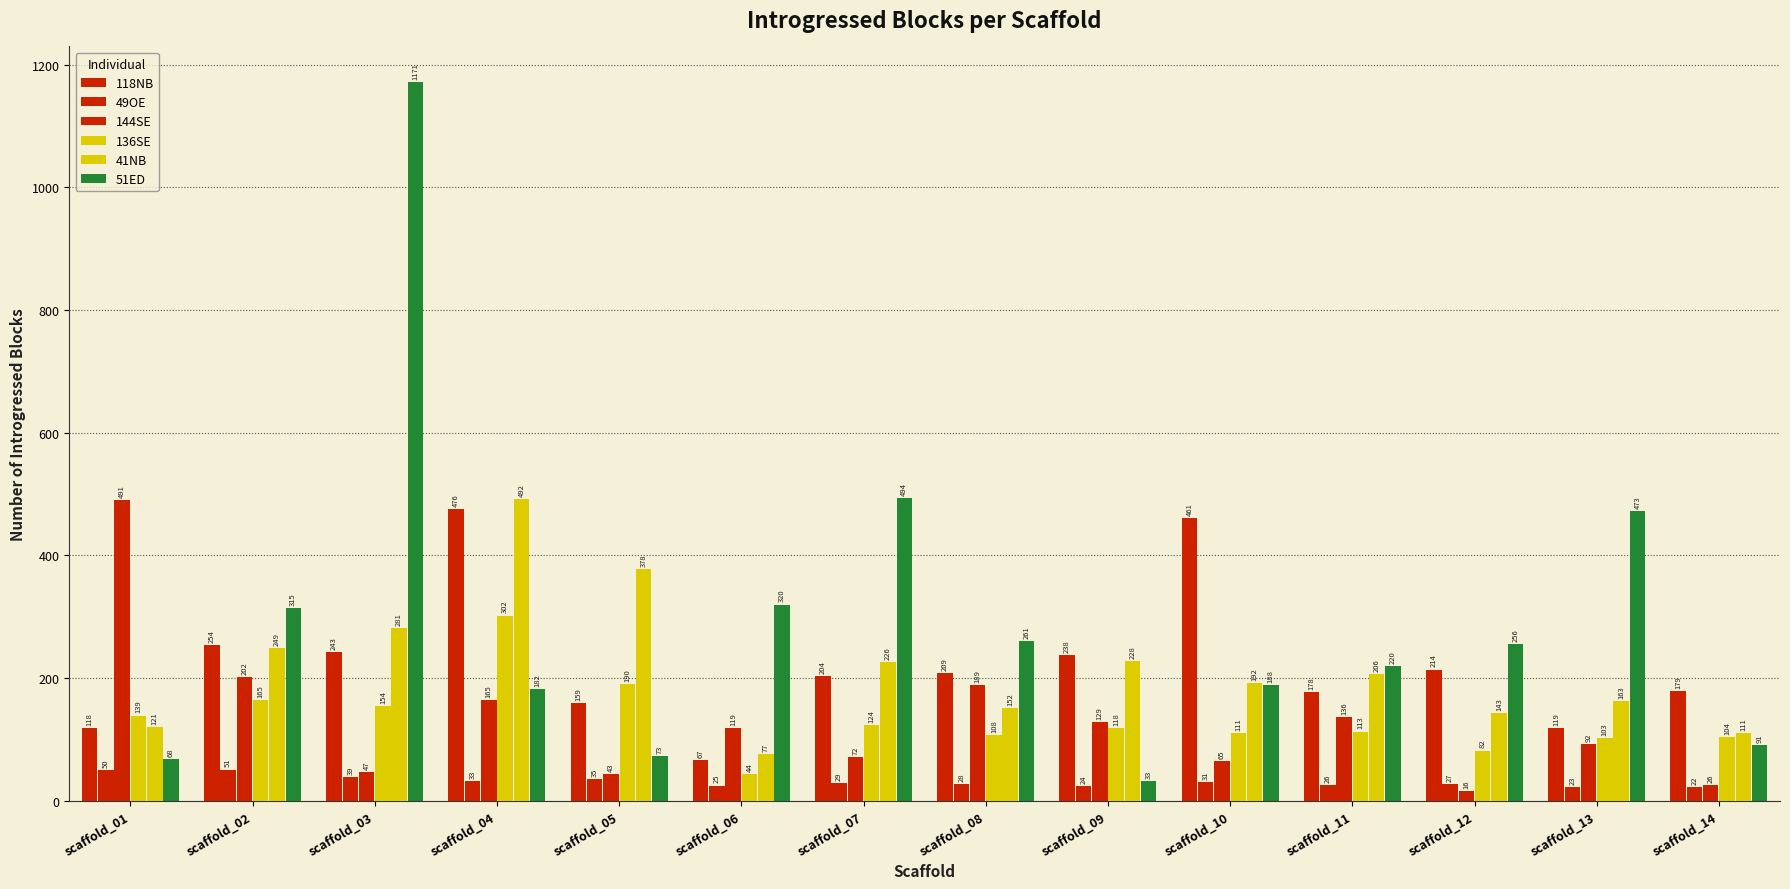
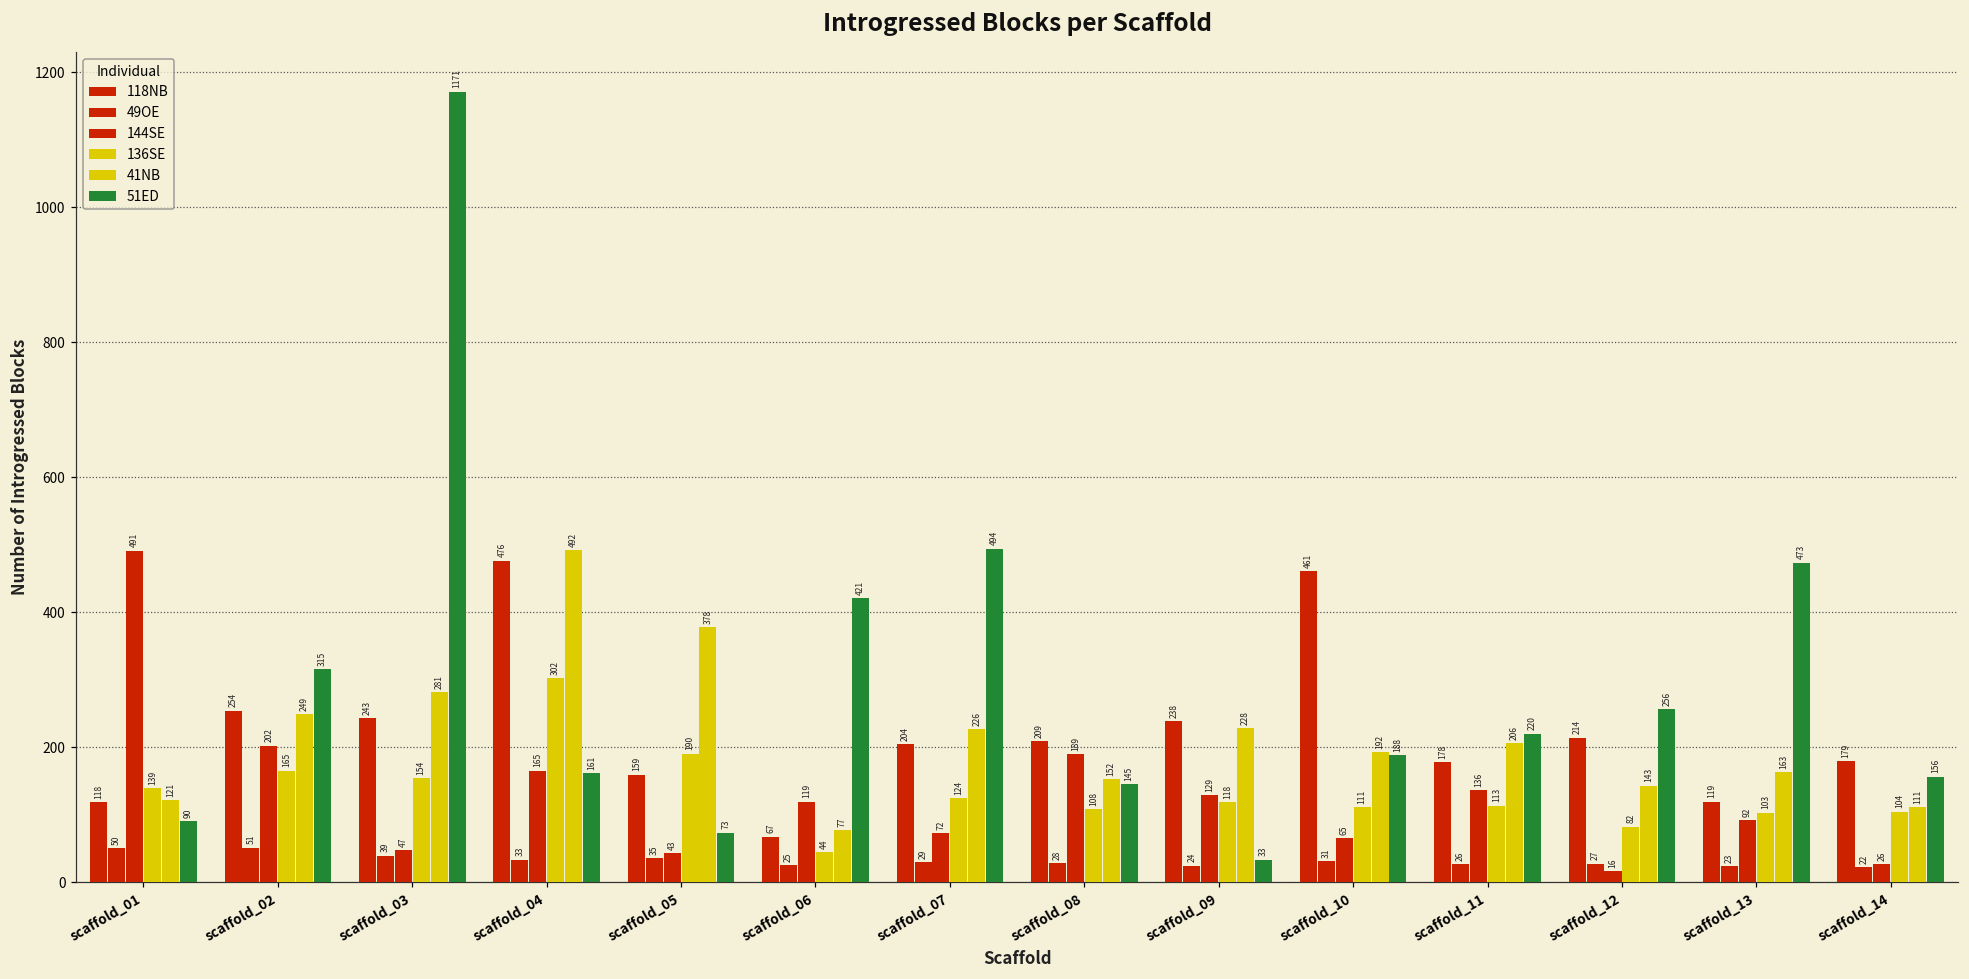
51ED, scaffold_01: 68 -> 90
51ED, scaffold_04: 182 -> 161
51ED, scaffold_06: 320 -> 421
51ED, scaffold_08: 261 -> 145
51ED, scaffold_14: 91 -> 156
